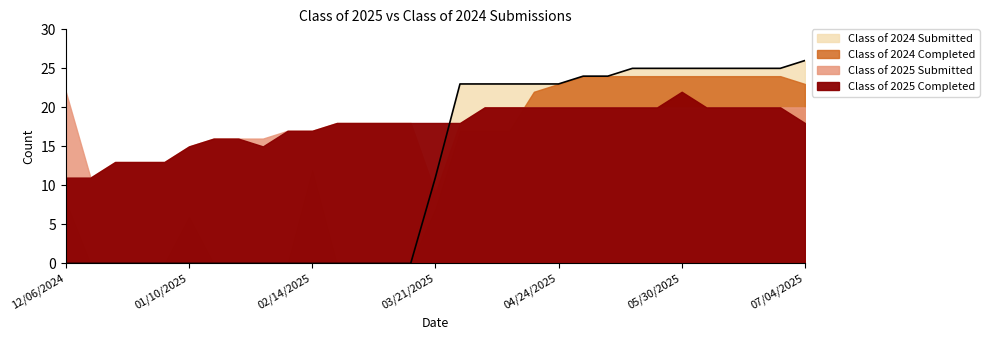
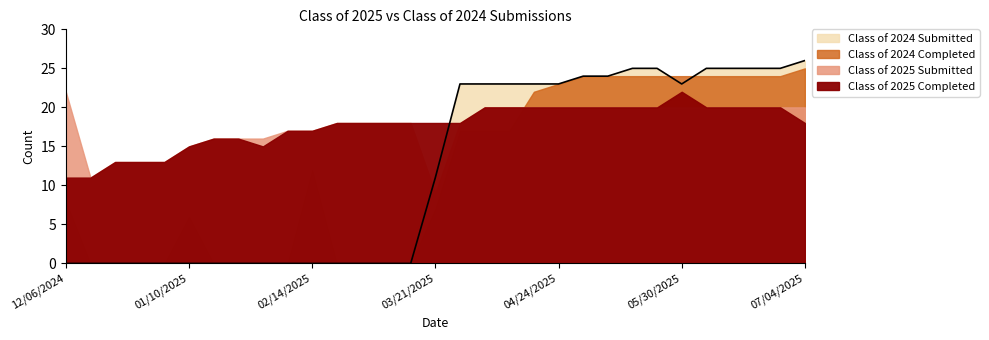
Class of 2024 Submitted, 05/30/2025: 25 -> 23
Class of 2024 Completed, 07/04/2025: 23 -> 25
